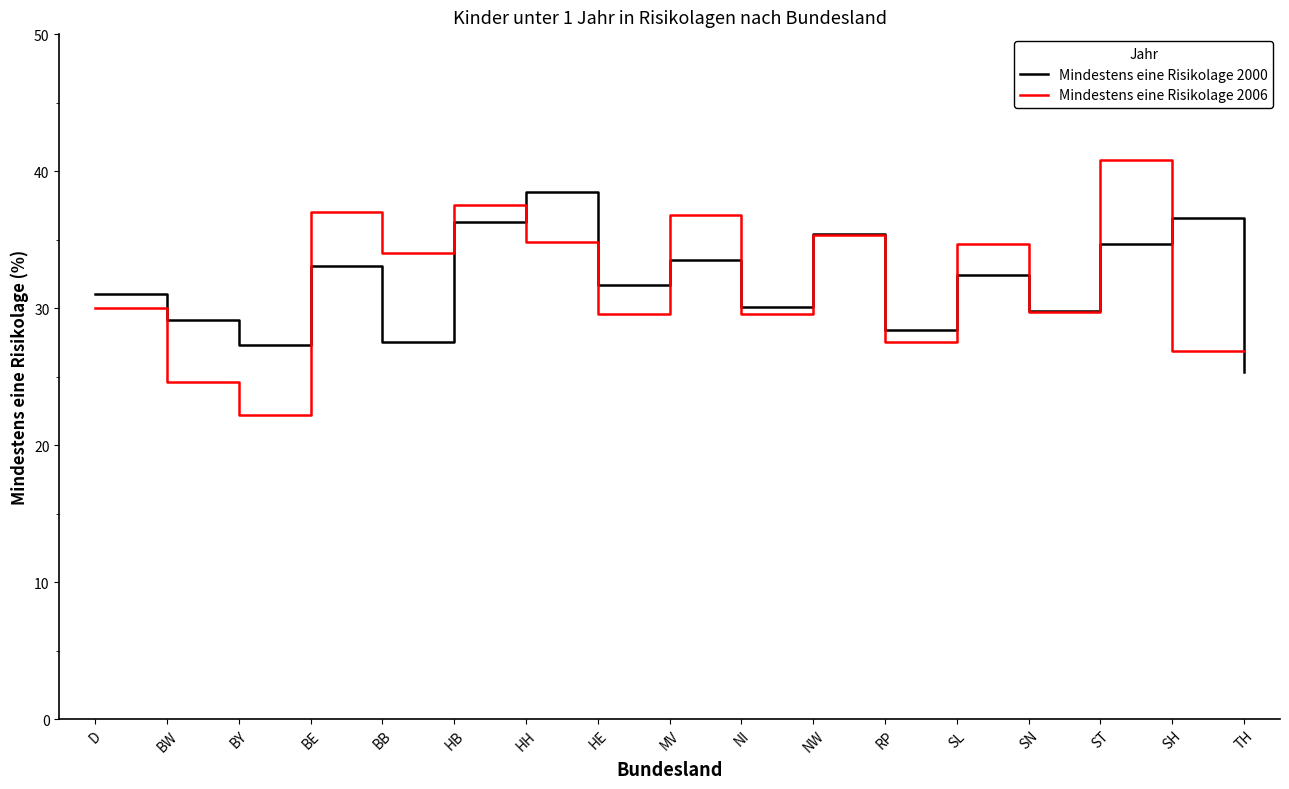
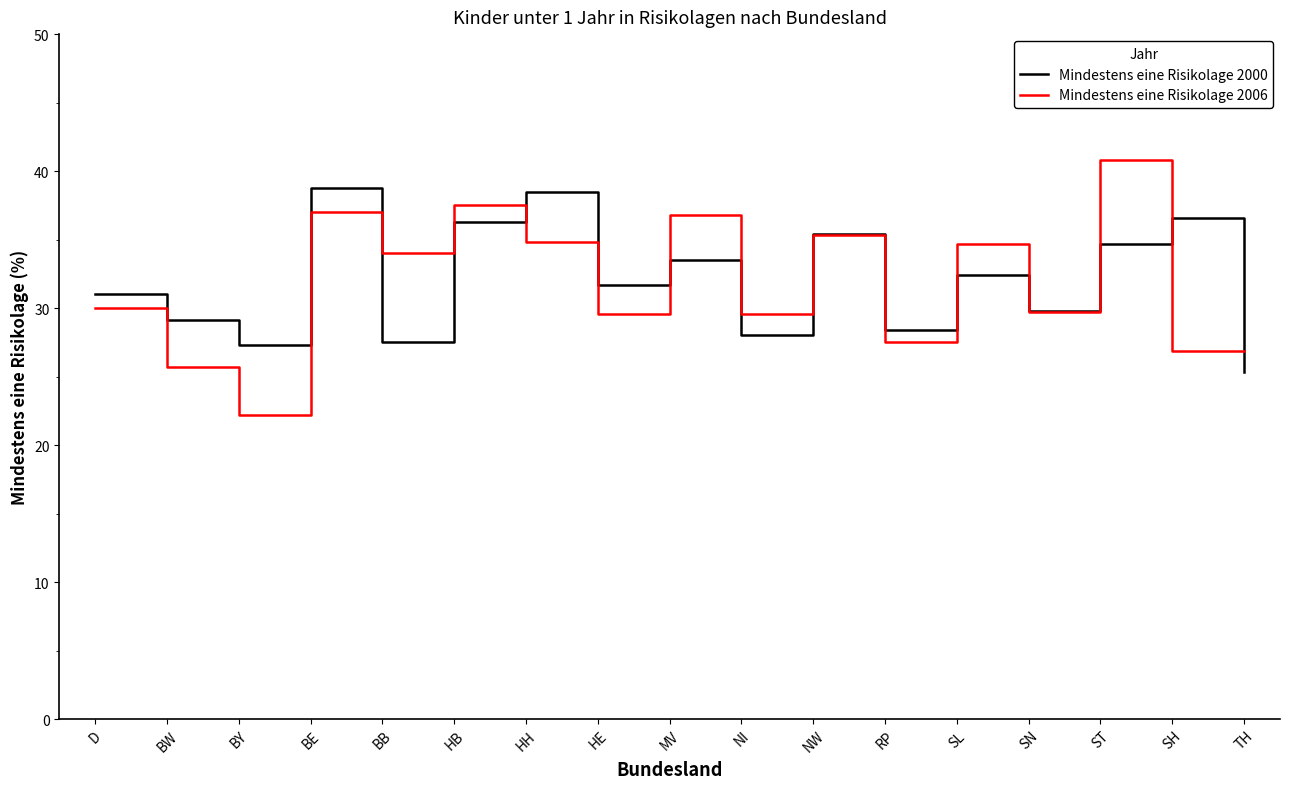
Mindestens eine Risikolage 2006, BW: 24.6 -> 25.7
Mindestens eine Risikolage 2000, BE: 33.1 -> 38.8
Mindestens eine Risikolage 2000, NI: 30.1 -> 28.0
